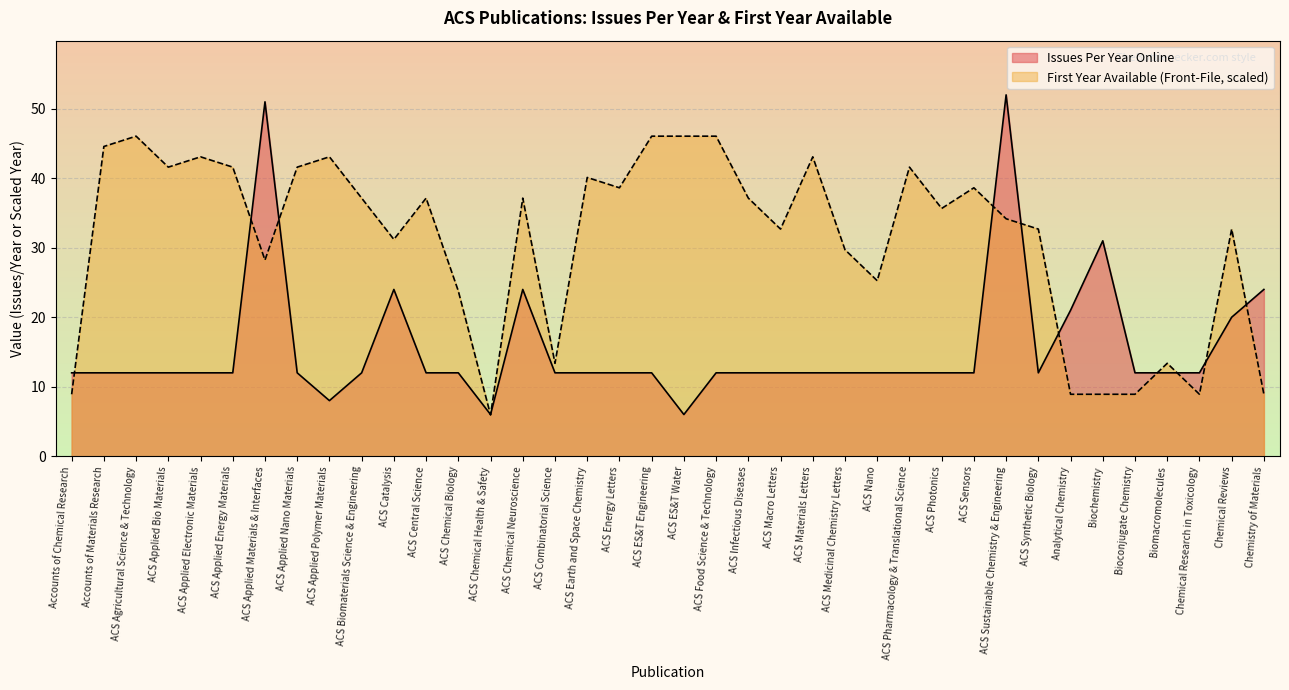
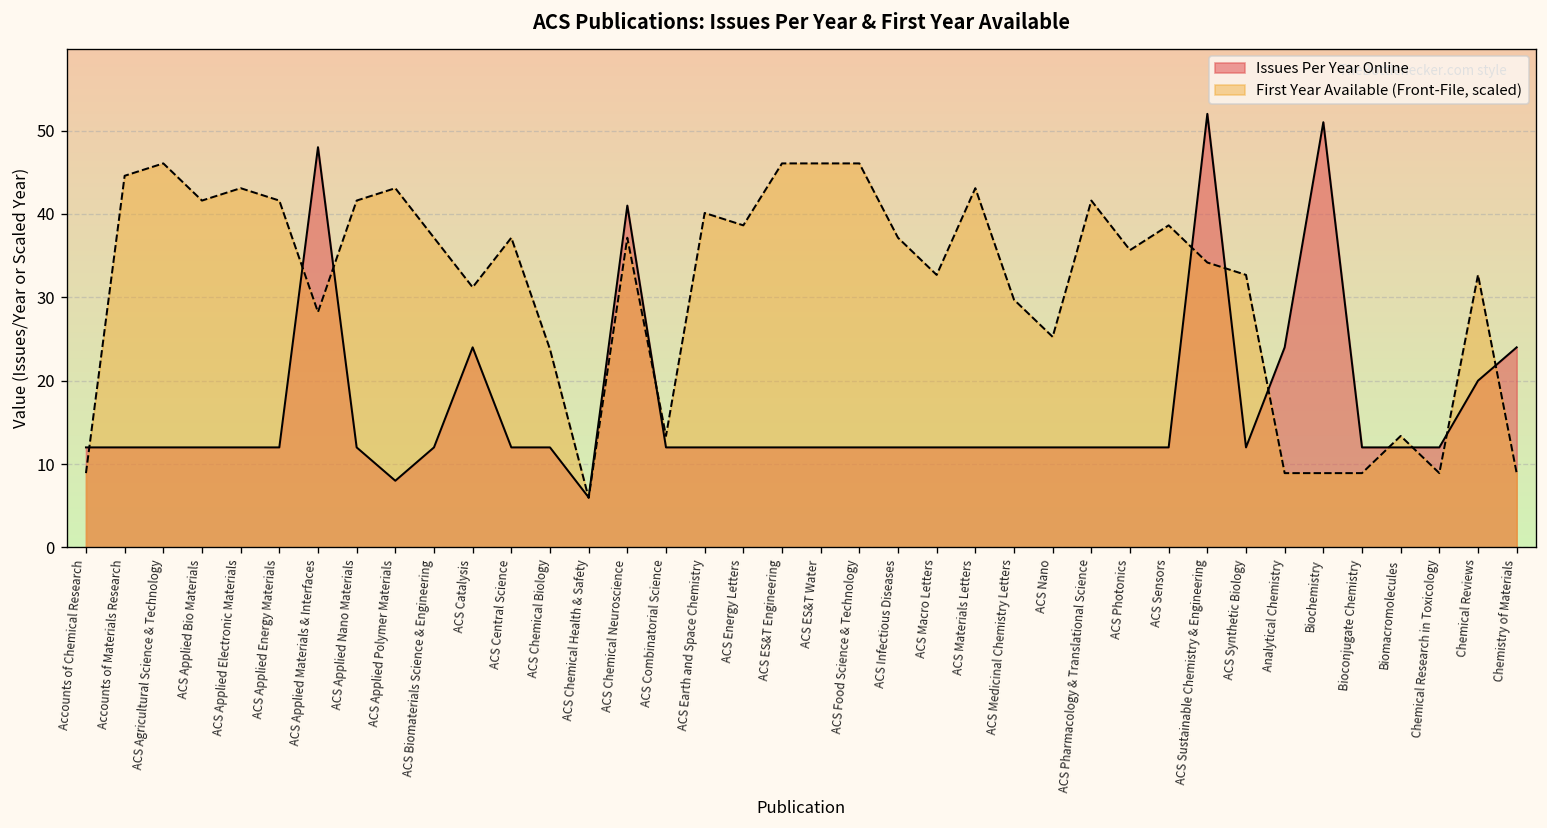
Issues Per Year Online, ACS Applied Materials & Interfaces: 51 -> 48
Issues Per Year Online, ACS Chemical Neuroscience: 24 -> 41
Issues Per Year Online, ACS ES&T Water: 6 -> 12
Issues Per Year Online, Analytical Chemistry: 21 -> 24
Issues Per Year Online, Biochemistry: 31 -> 51
